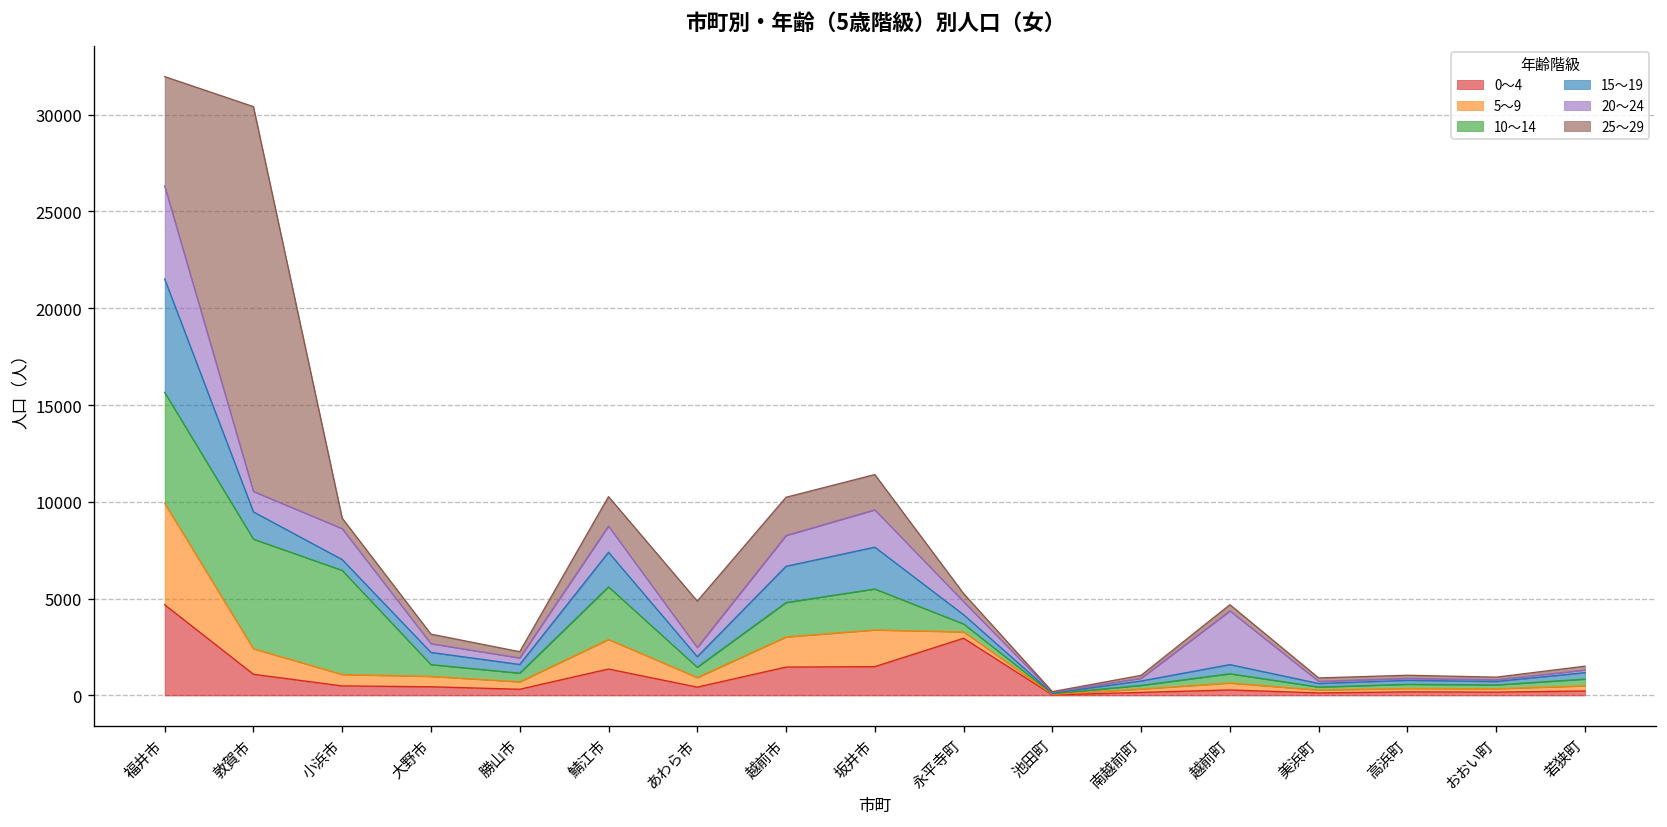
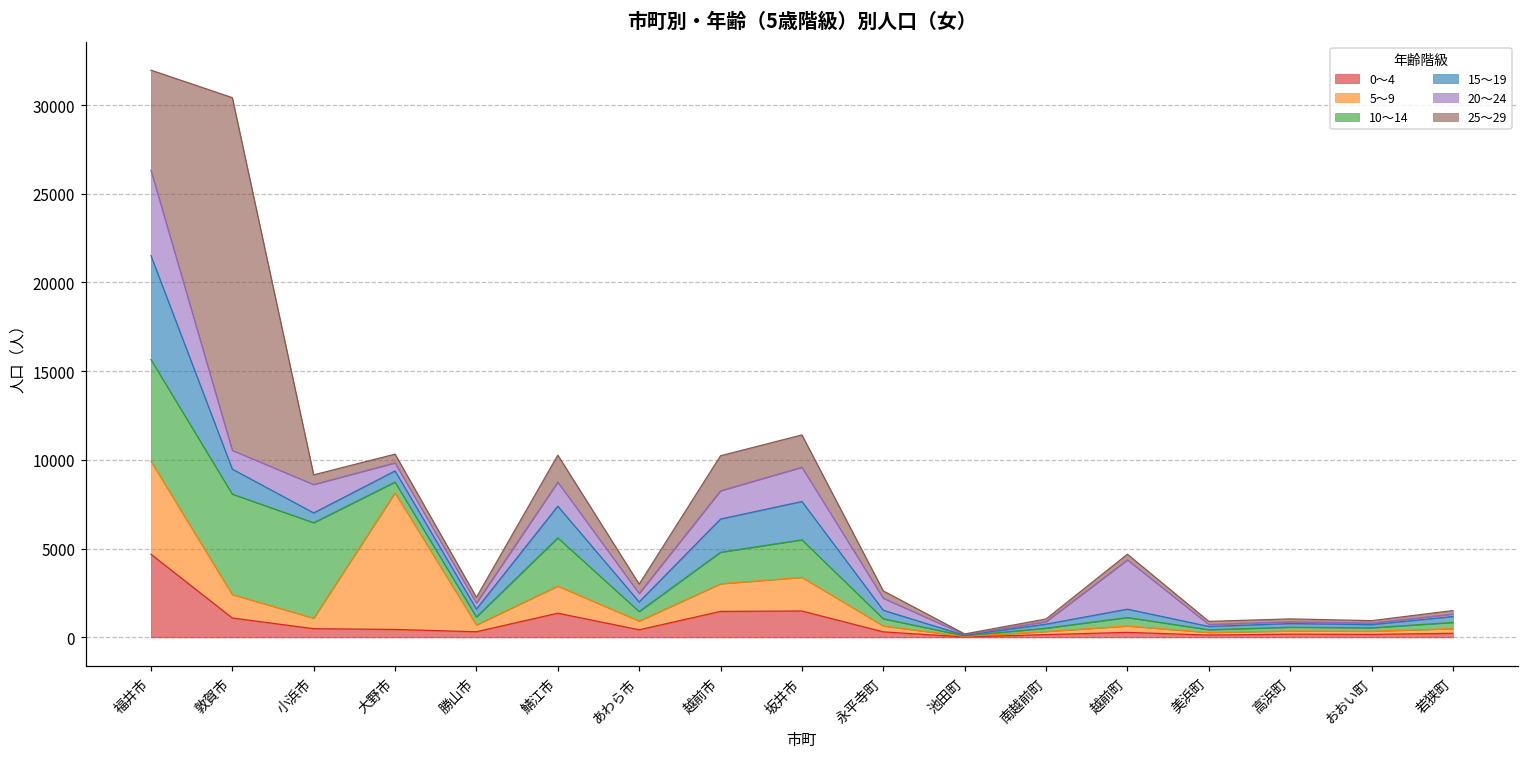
5～9, 大野市: 500 -> 7700
25～29, あわら市: 2400 -> 500
0～4, 永平寺町: 3000 -> 300
